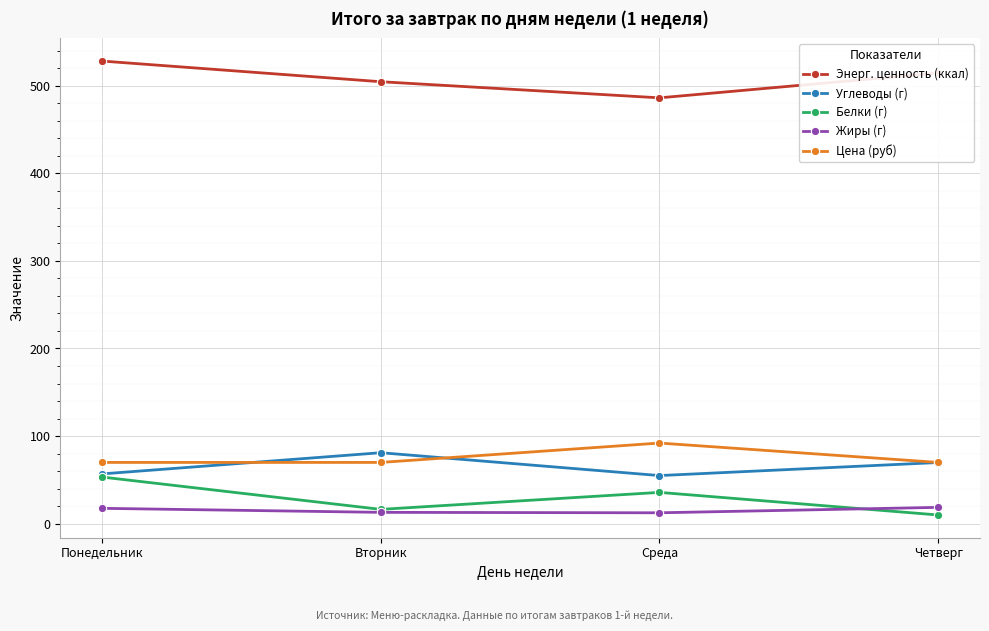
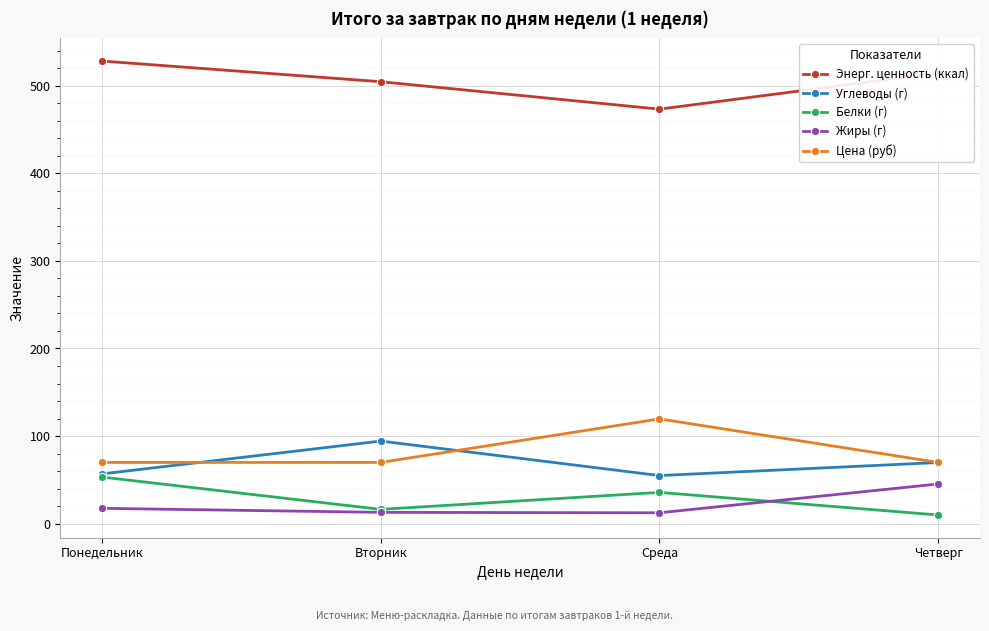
Углеводы (г), Вторник: 80 -> 90
Энерг. ценность (ккал), Среда: 490 -> 470
Цена (руб), Среда: 90 -> 120
Жиры (г), Четверг: 20 -> 50
